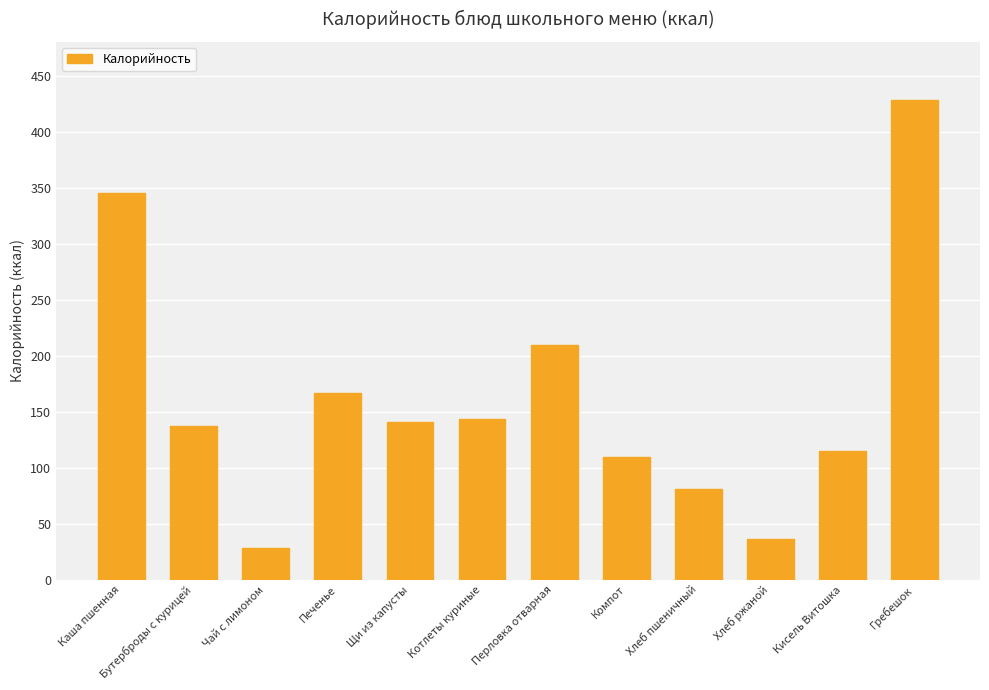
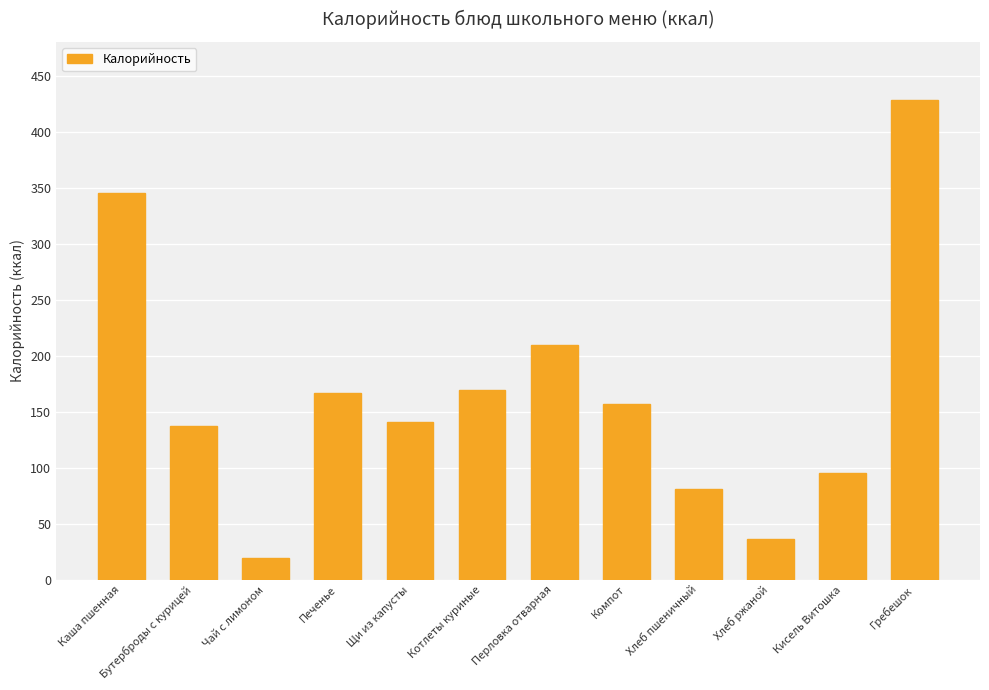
Чай с лимоном: 28 -> 19
Котлеты куриные: 143 -> 170
Компот: 110 -> 157
Кисель Витошка: 115 -> 95
